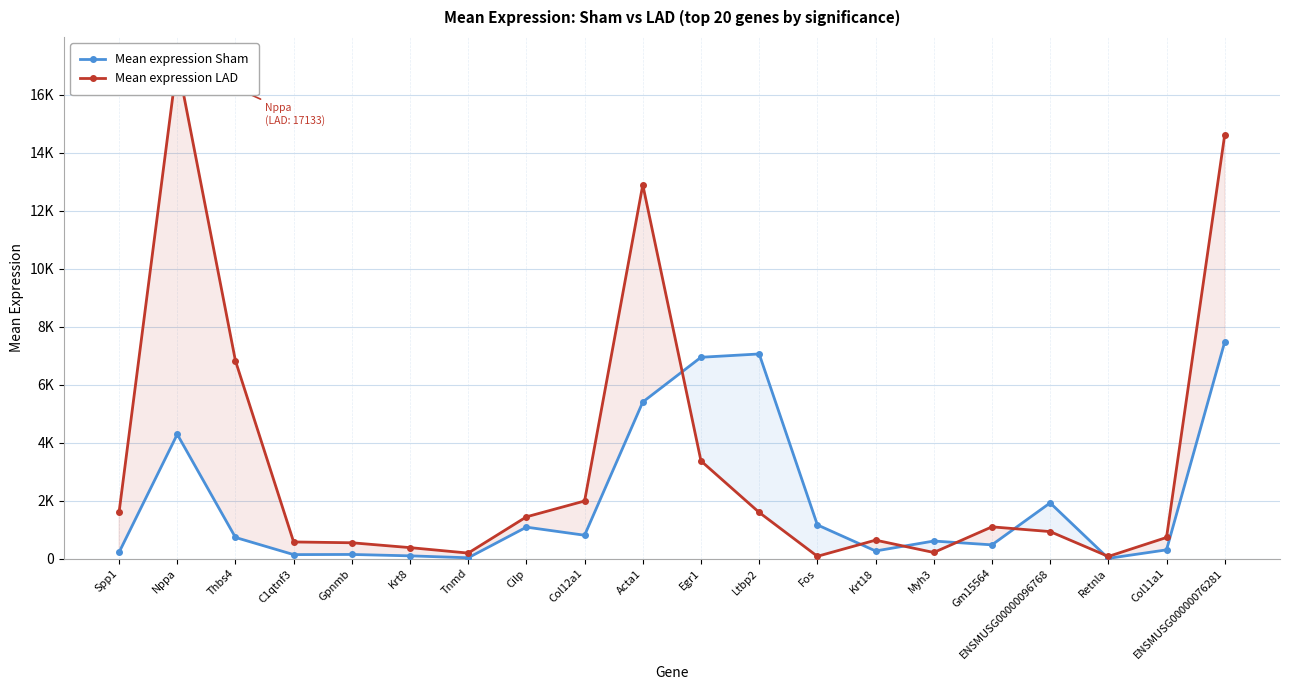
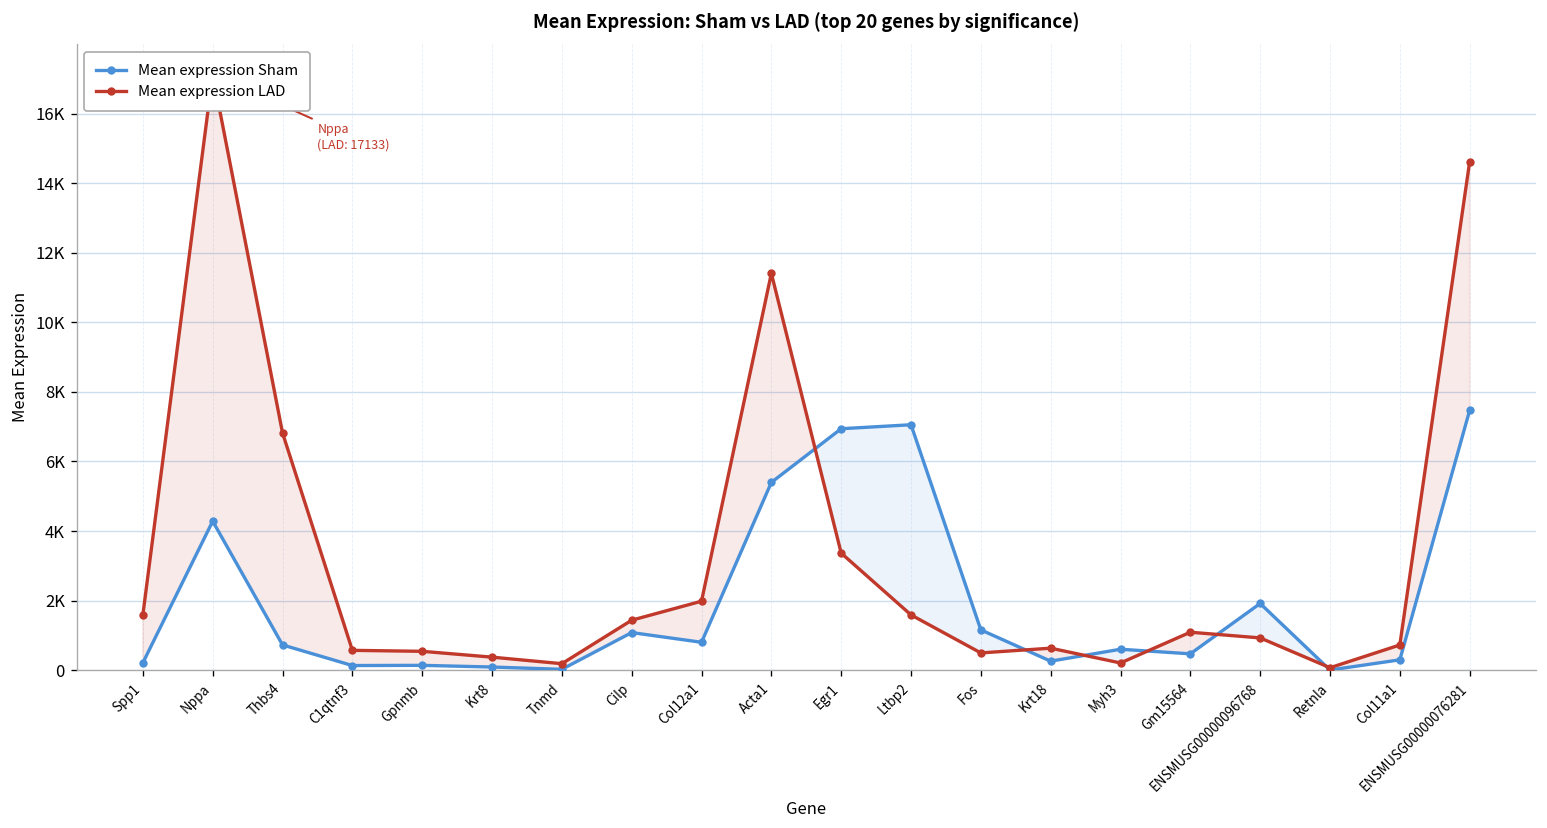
Mean expression LAD, Acta1: 12900 -> 11400
Mean expression LAD, Fos: 100 -> 500
